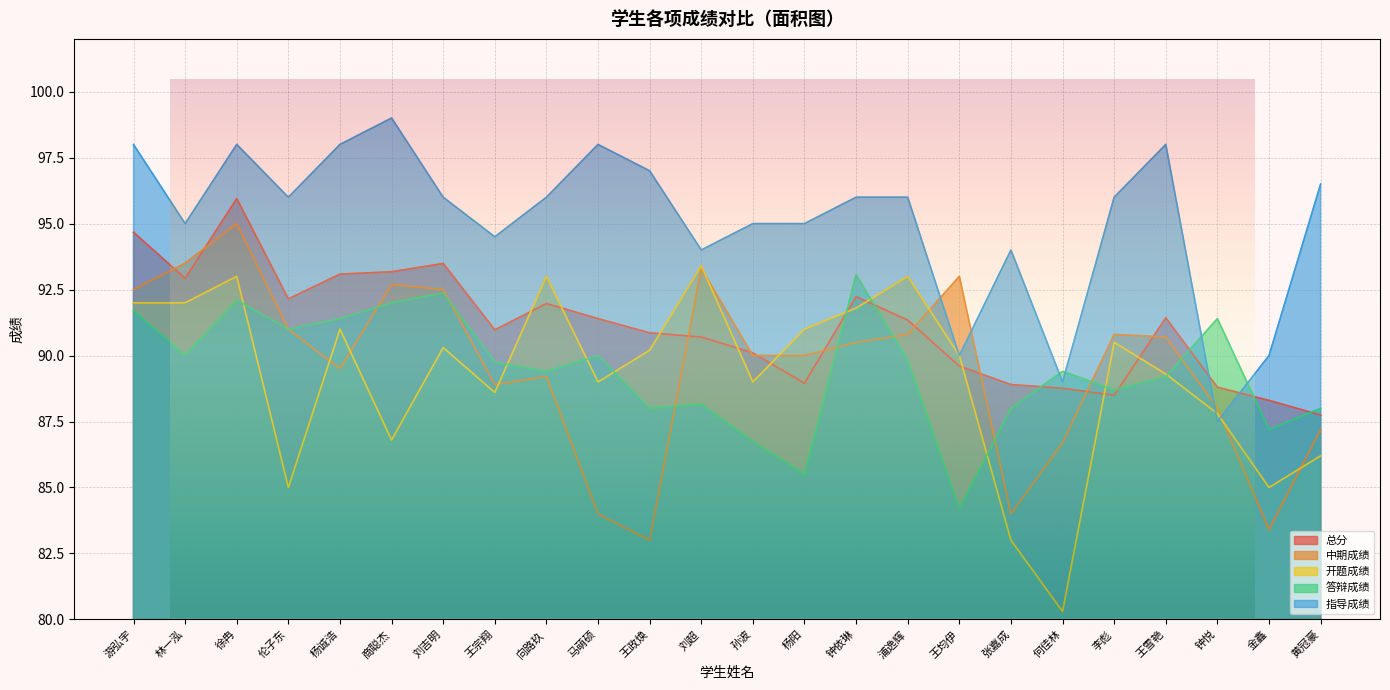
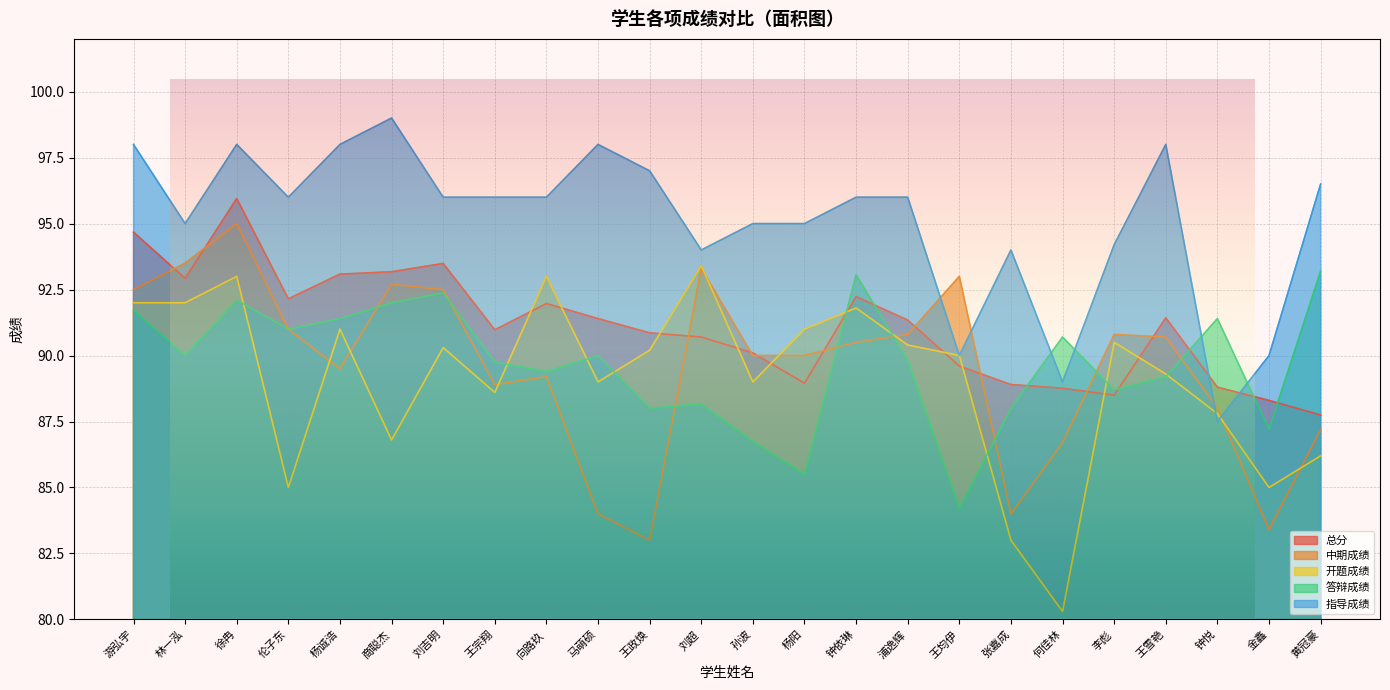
学生各项成绩对比（面积图）, 指导成绩, 王宗翔: 94.5 -> 96.0
学生各项成绩对比（面积图）, 开题成绩, 浦逸辉: 93.0 -> 90.4
学生各项成绩对比（面积图）, 答辩成绩, 何佳林: 89.4 -> 90.7
学生各项成绩对比（面积图）, 指导成绩, 李彪: 96.0 -> 94.2
学生各项成绩对比（面积图）, 答辩成绩, 黄冠豪: 88.0 -> 93.2
